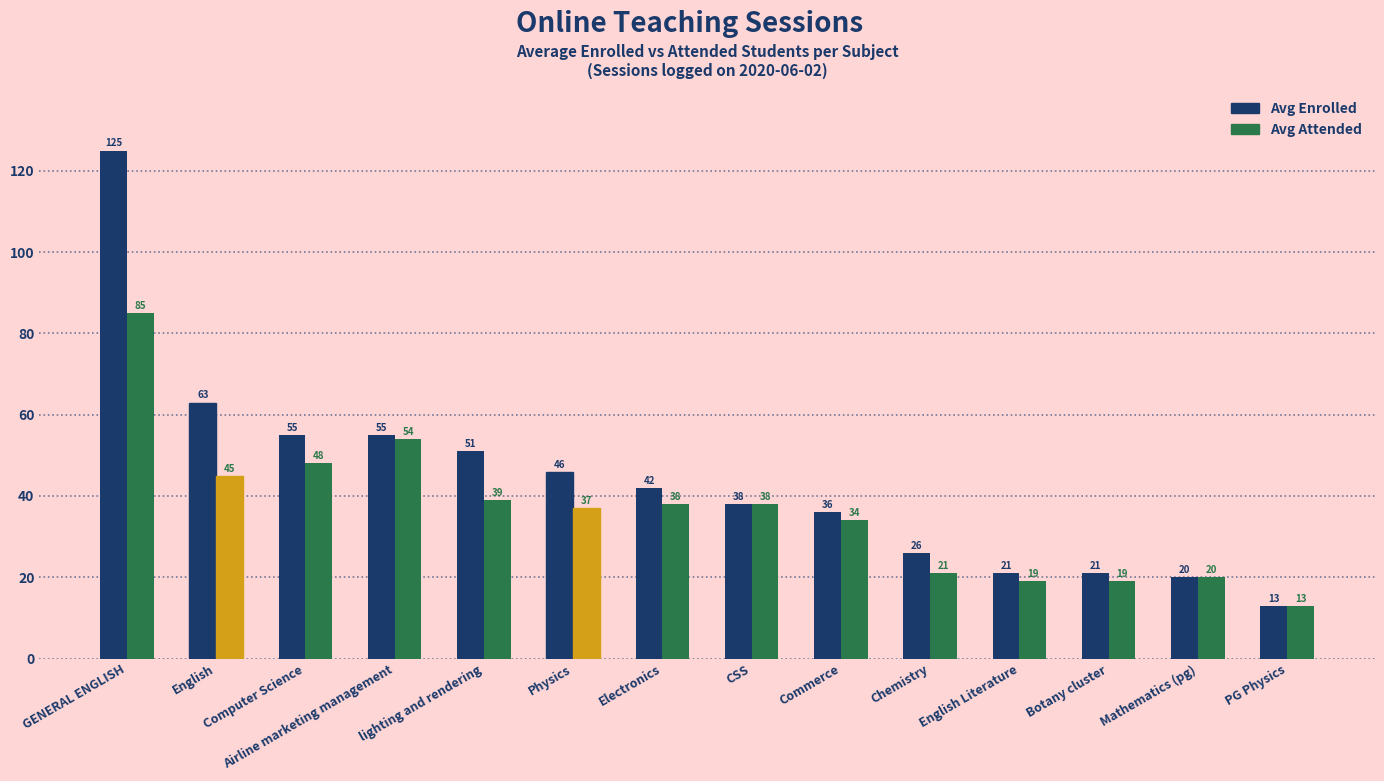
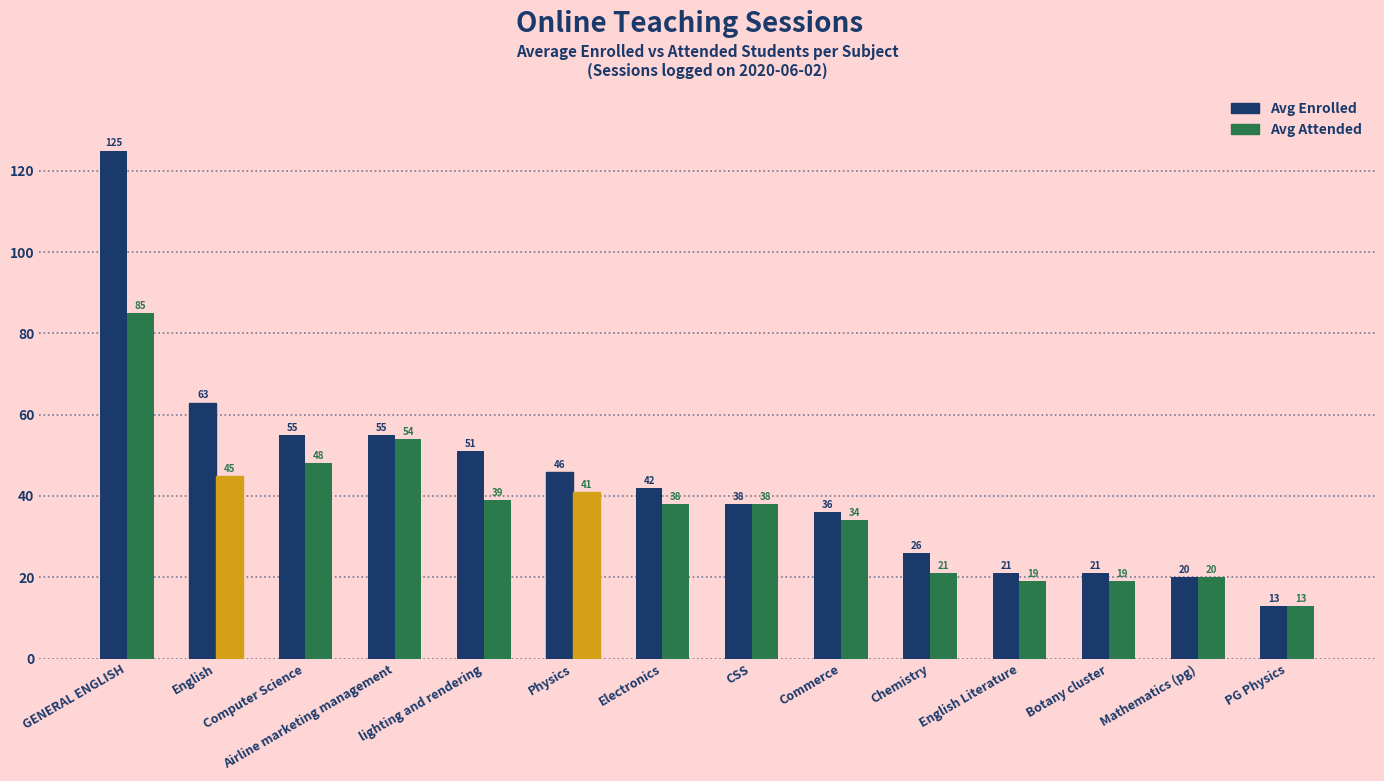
Avg Attended, Physics: 37 -> 41
